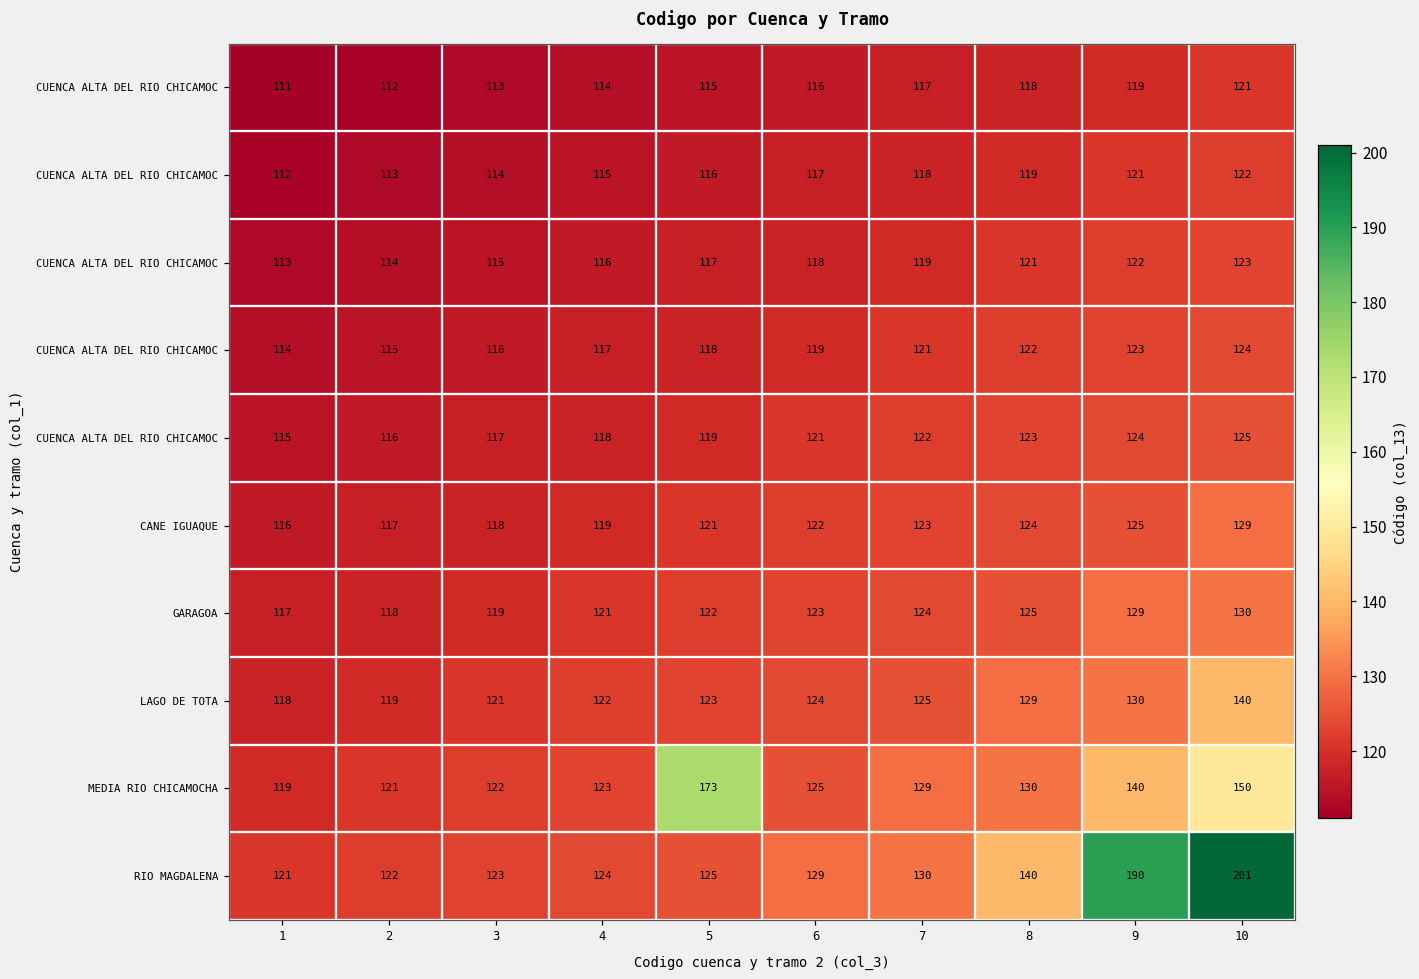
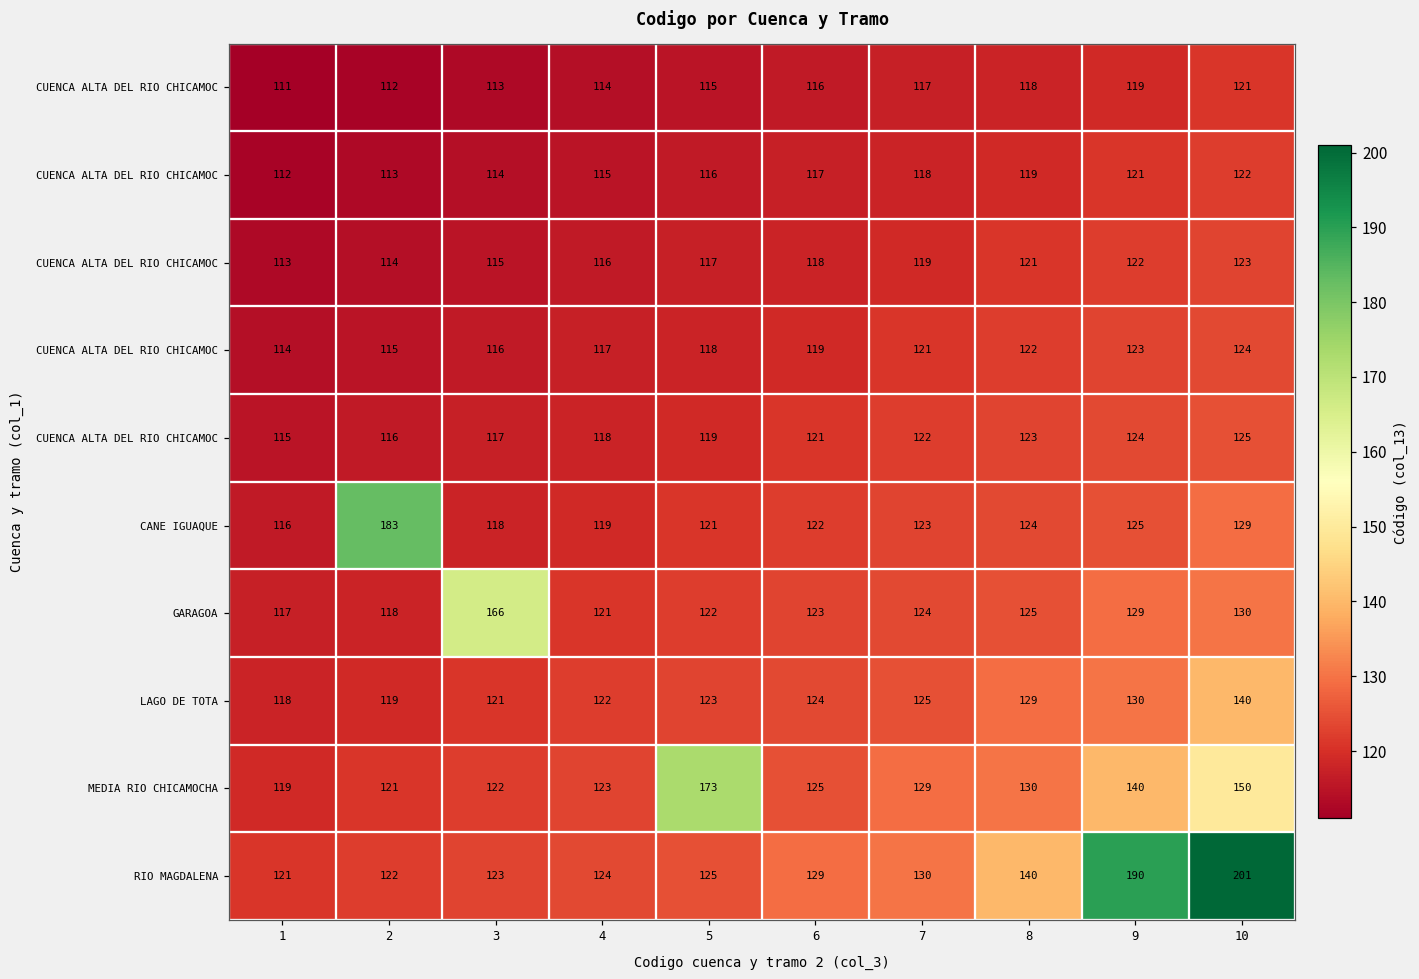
CANE IGUAQUE, 2: 117 -> 183
GARAGOA, 3: 119 -> 166
